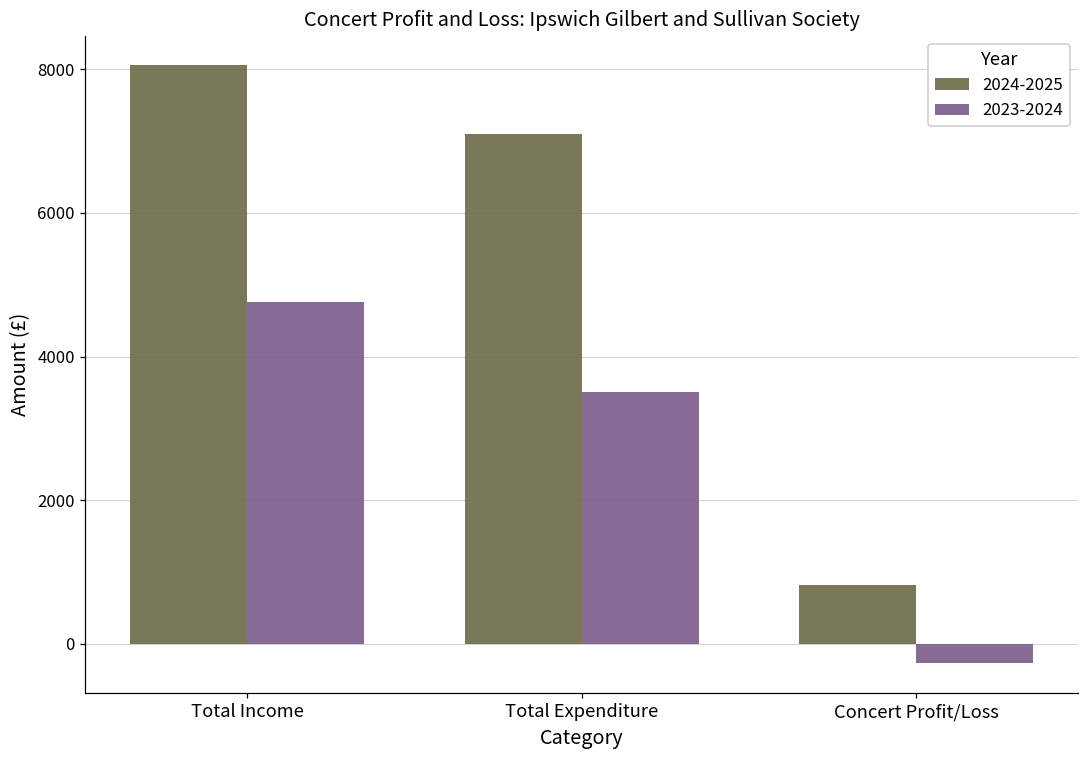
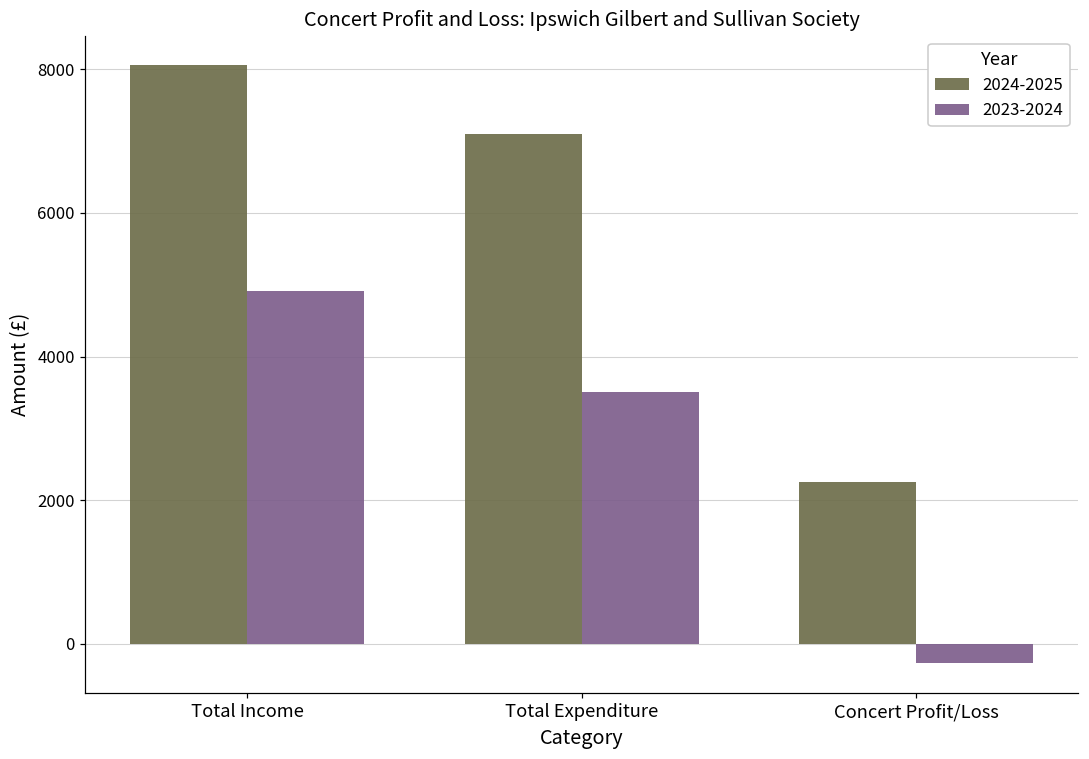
2023-2024, Total Income: 4800 -> 4900
2024-2025, Concert Profit/Loss: 800 -> 2300
